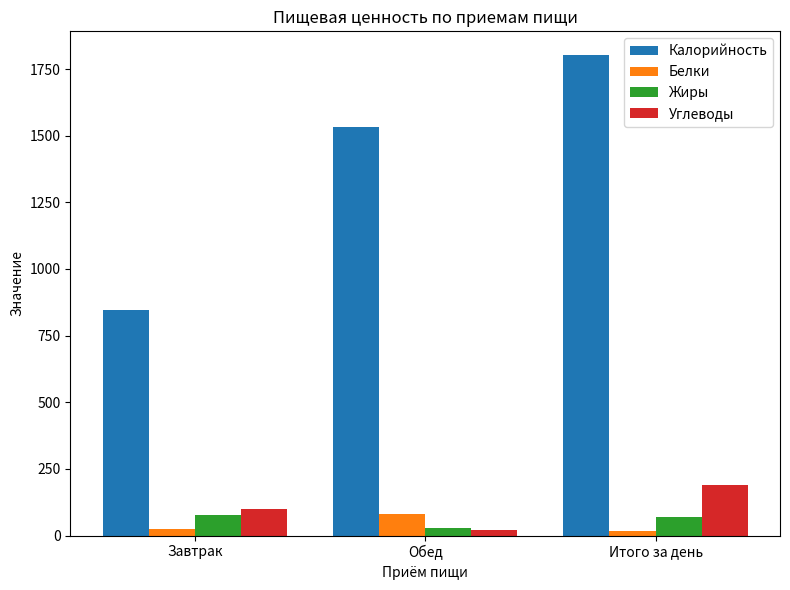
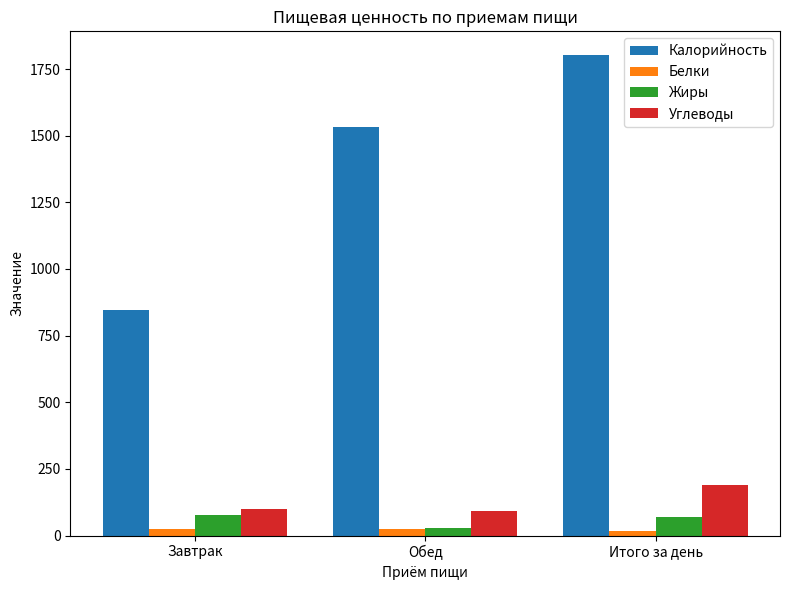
Белки, Обед: 80 -> 20
Углеводы, Обед: 20 -> 90
